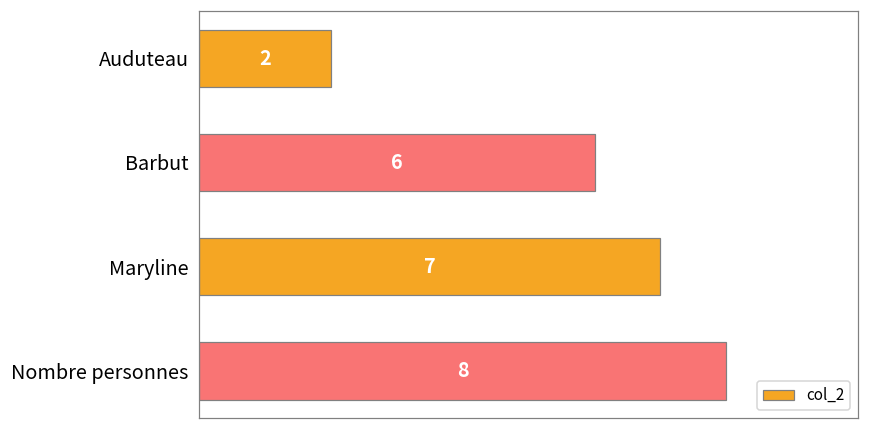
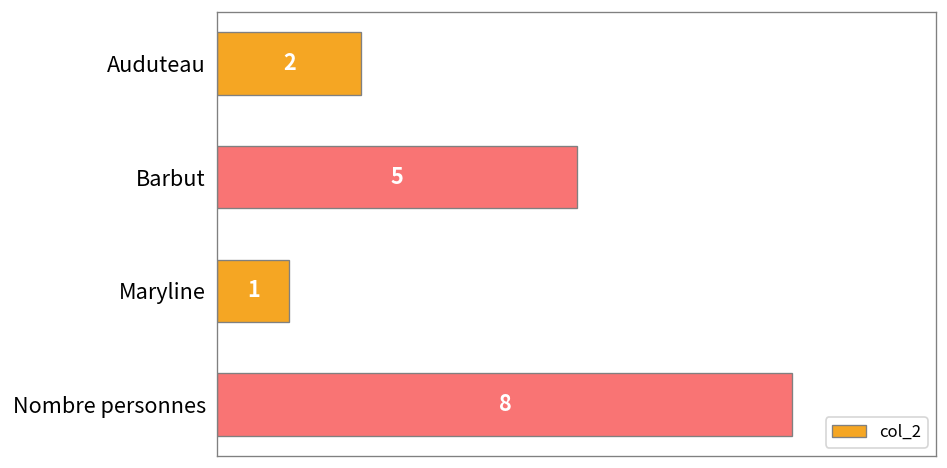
Barbut: 6 -> 5
Maryline: 7 -> 1
